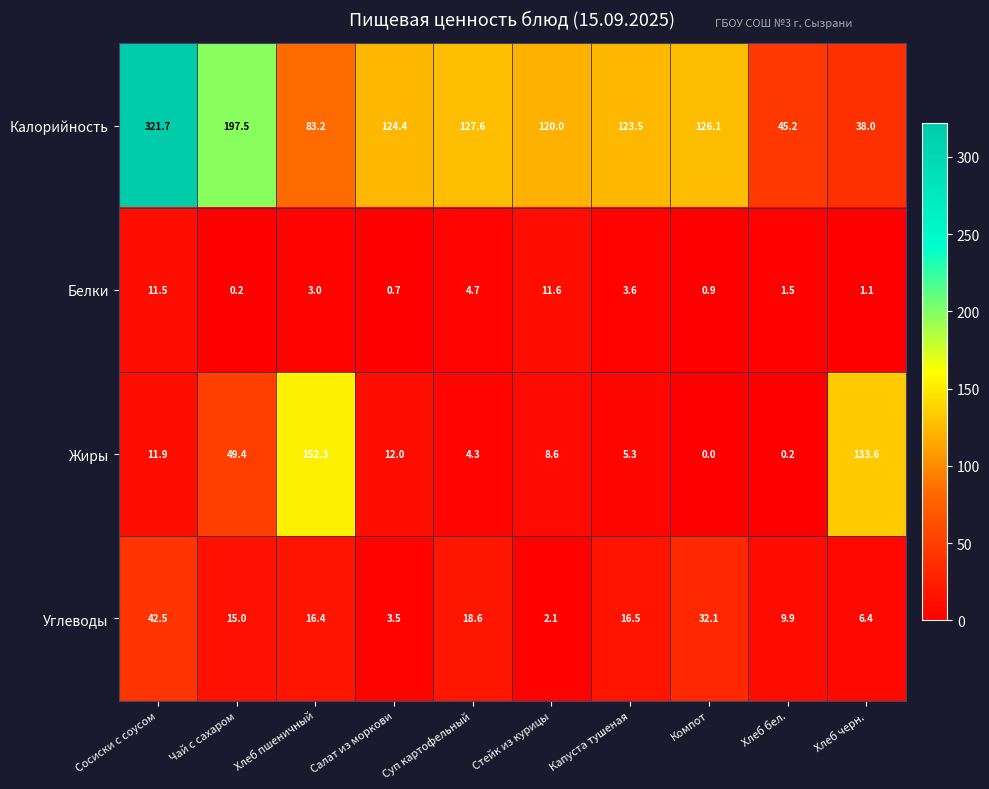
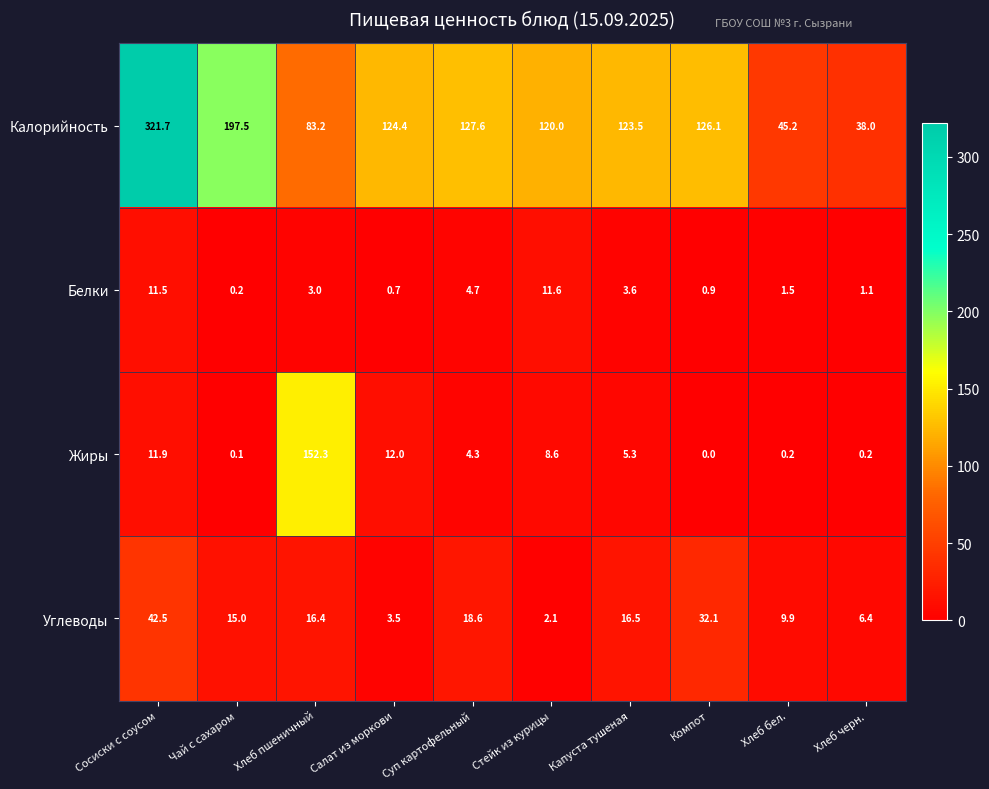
Жиры, Чай с сахаром: 49.4 -> 0.1
Жиры, Хлеб черн.: 133.6 -> 0.2
